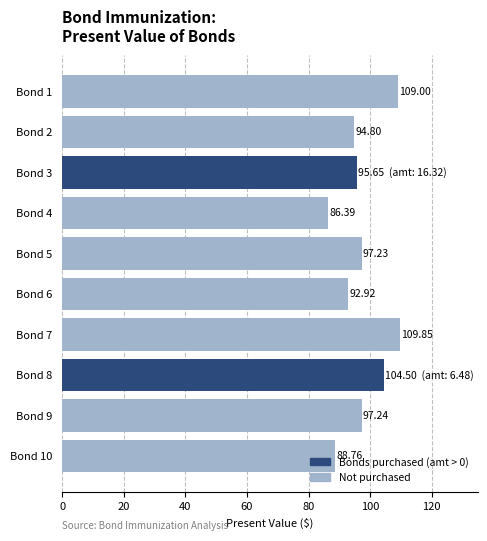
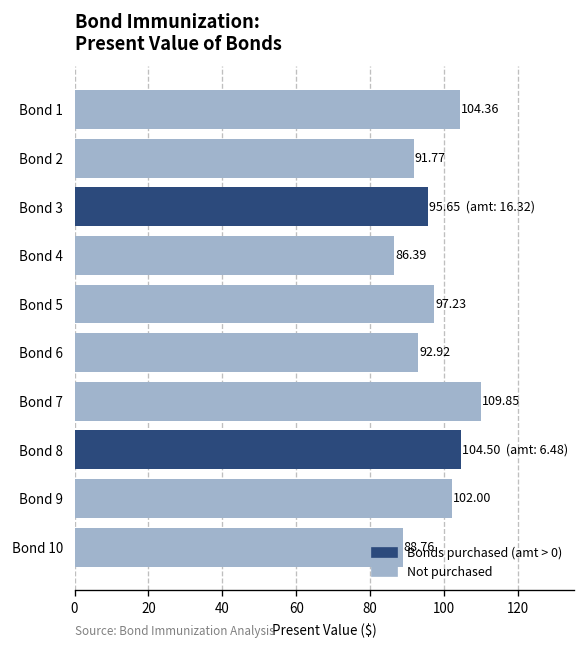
Bond 1: 109.00 -> 104.36
Bond 2: 94.80 -> 91.77
Bond 9: 97.24 -> 102.00
